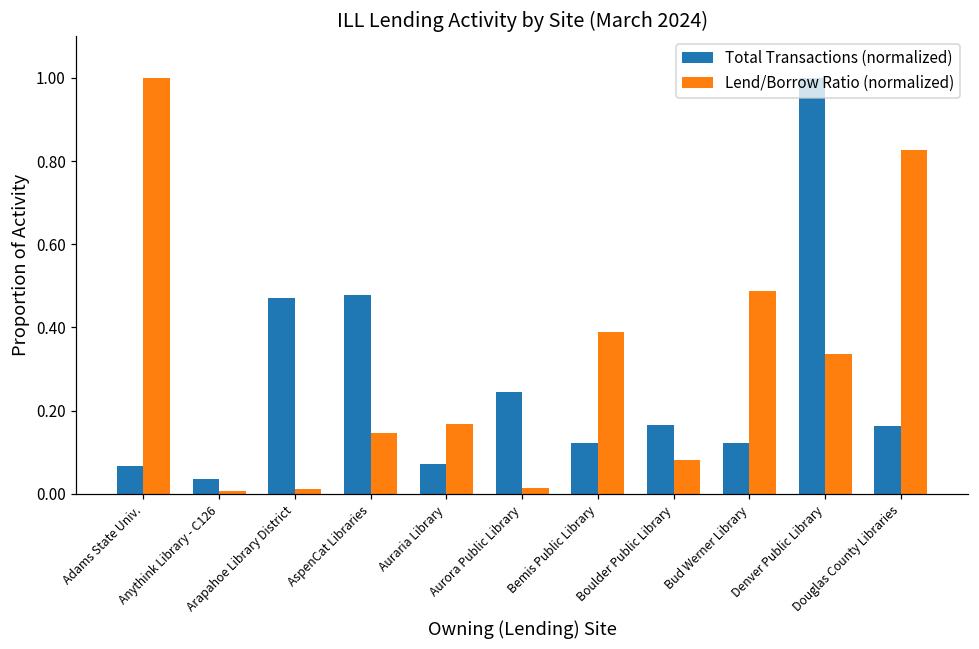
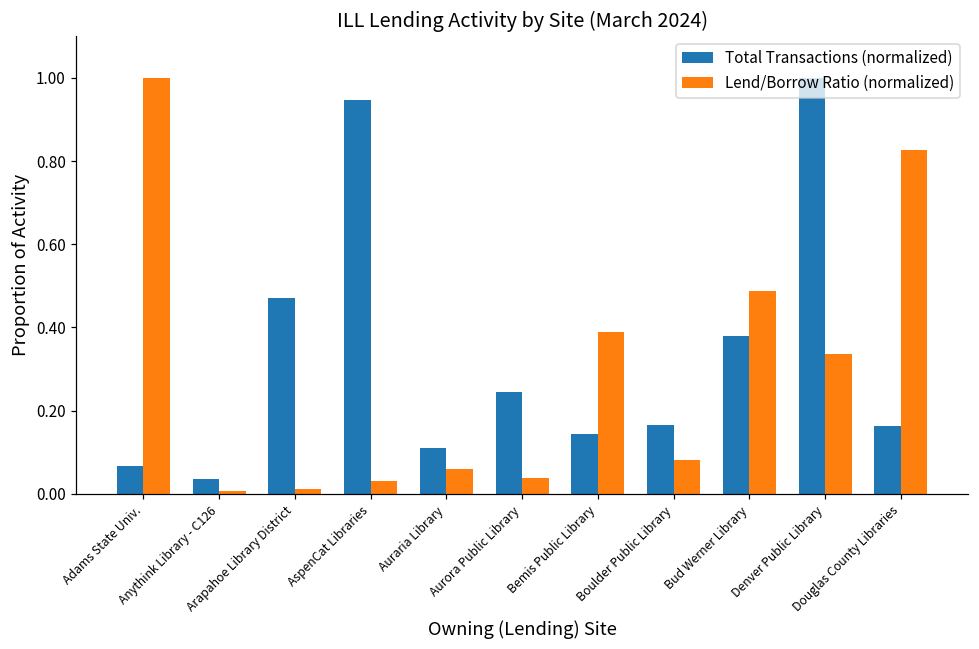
Total Transactions (normalized), AspenCat Libraries: 0.48 -> 0.95
Lend/Borrow Ratio (normalized), AspenCat Libraries: 0.15 -> 0.03
Total Transactions (normalized), Auraria Library: 0.07 -> 0.11
Lend/Borrow Ratio (normalized), Auraria Library: 0.17 -> 0.06
Lend/Borrow Ratio (normalized), Aurora Public Library: 0.01 -> 0.04
Total Transactions (normalized), Bemis Public Library: 0.12 -> 0.14
Total Transactions (normalized), Bud Werner Library: 0.12 -> 0.38
